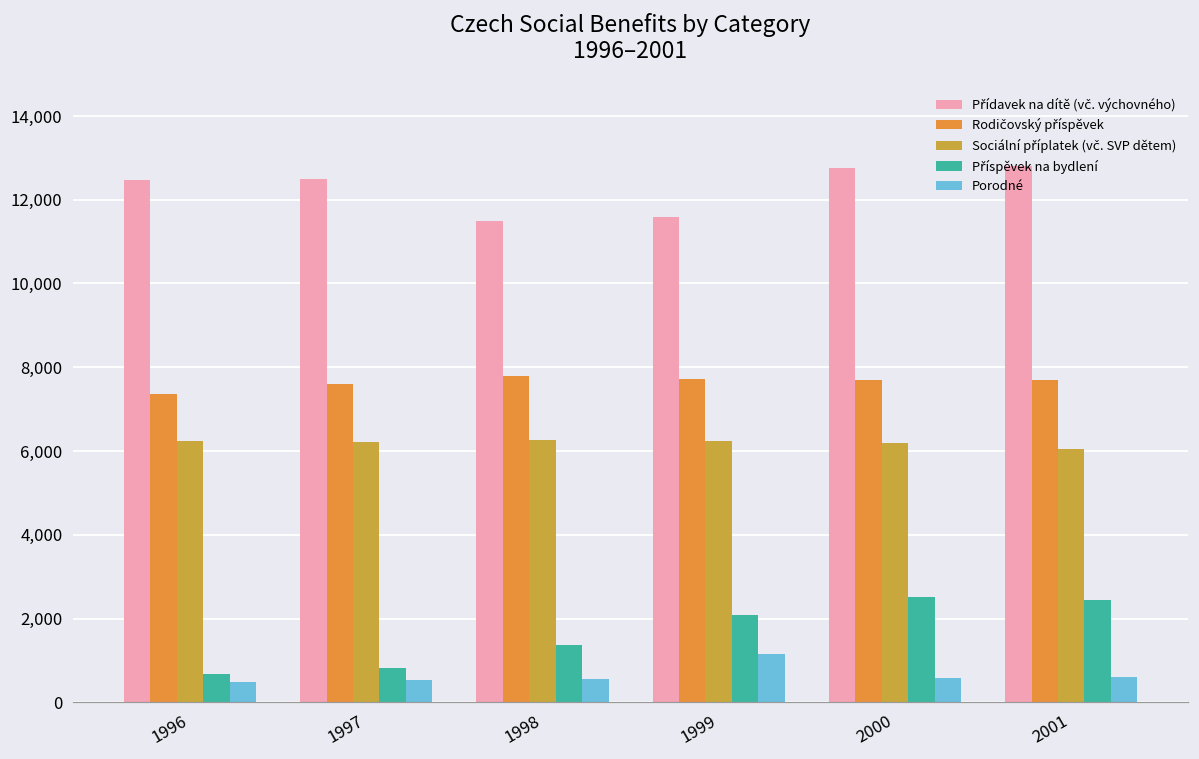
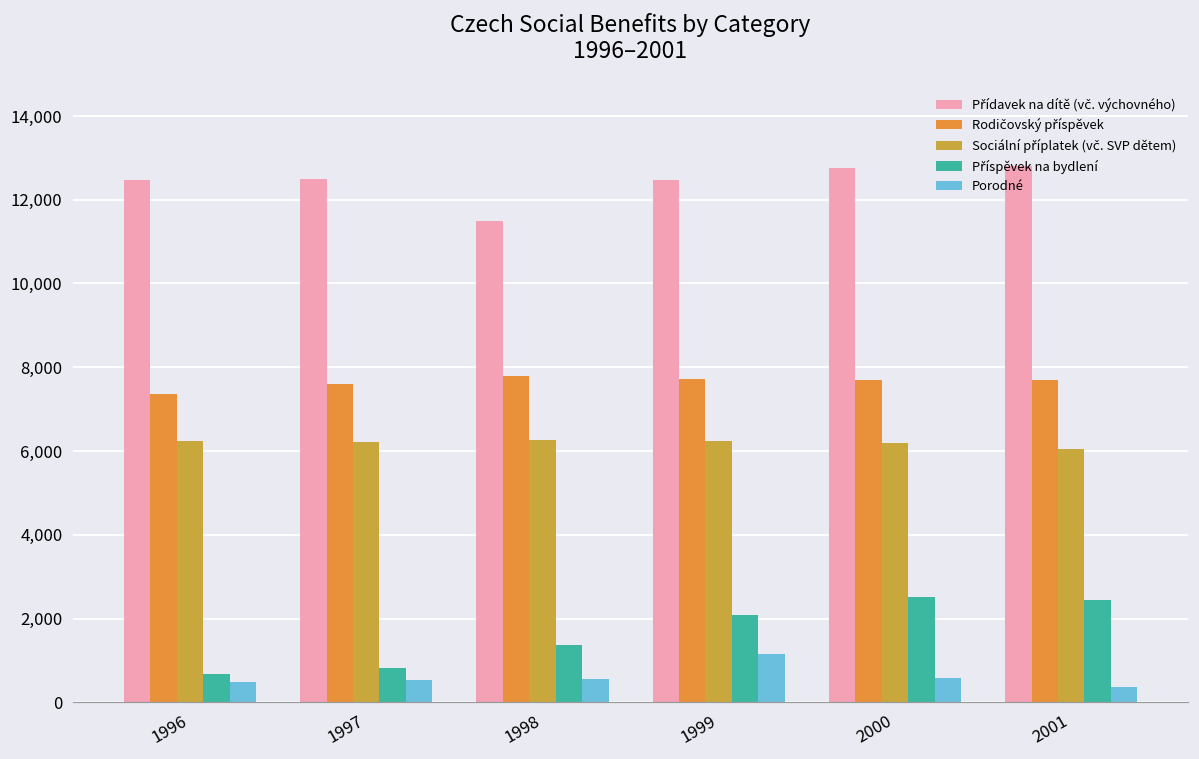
Přídavek na dítě (vč. výchovného), 1999: 11,600 -> 12,500
Porodné, 2001: 600 -> 400
